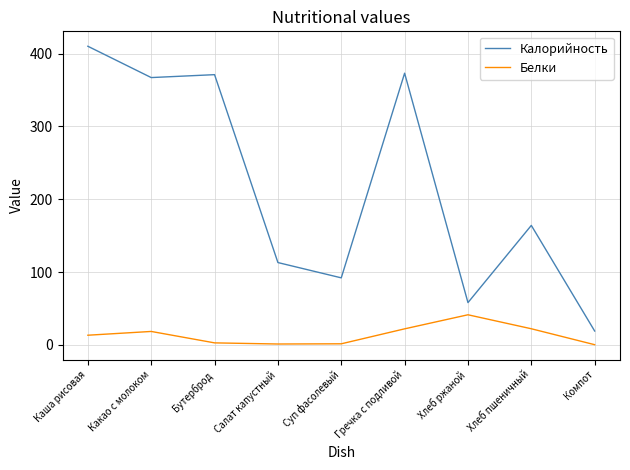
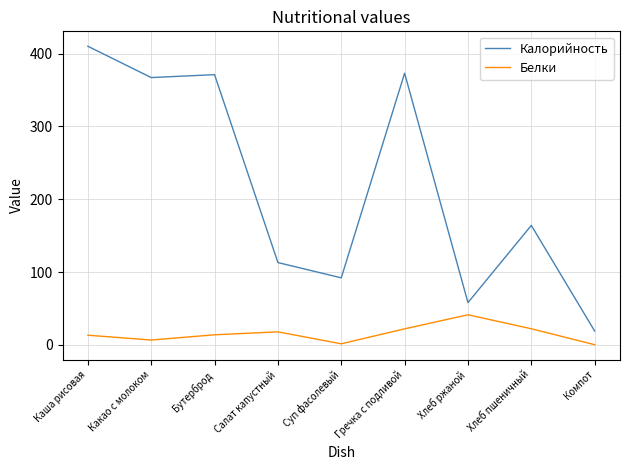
Белки, Какао с молоком: 20 -> 10
Белки, Бутерброд: 0 -> 10
Белки, Салат капустный: 0 -> 20
